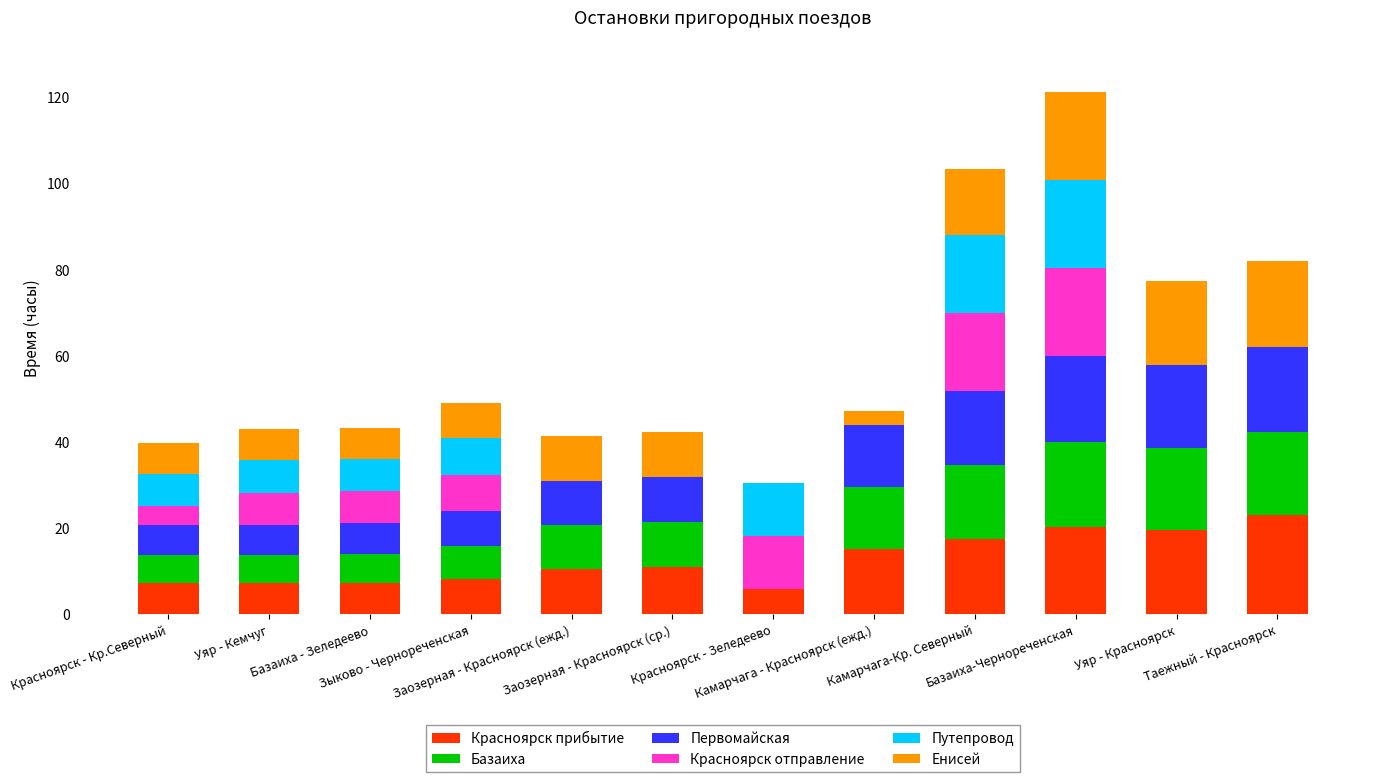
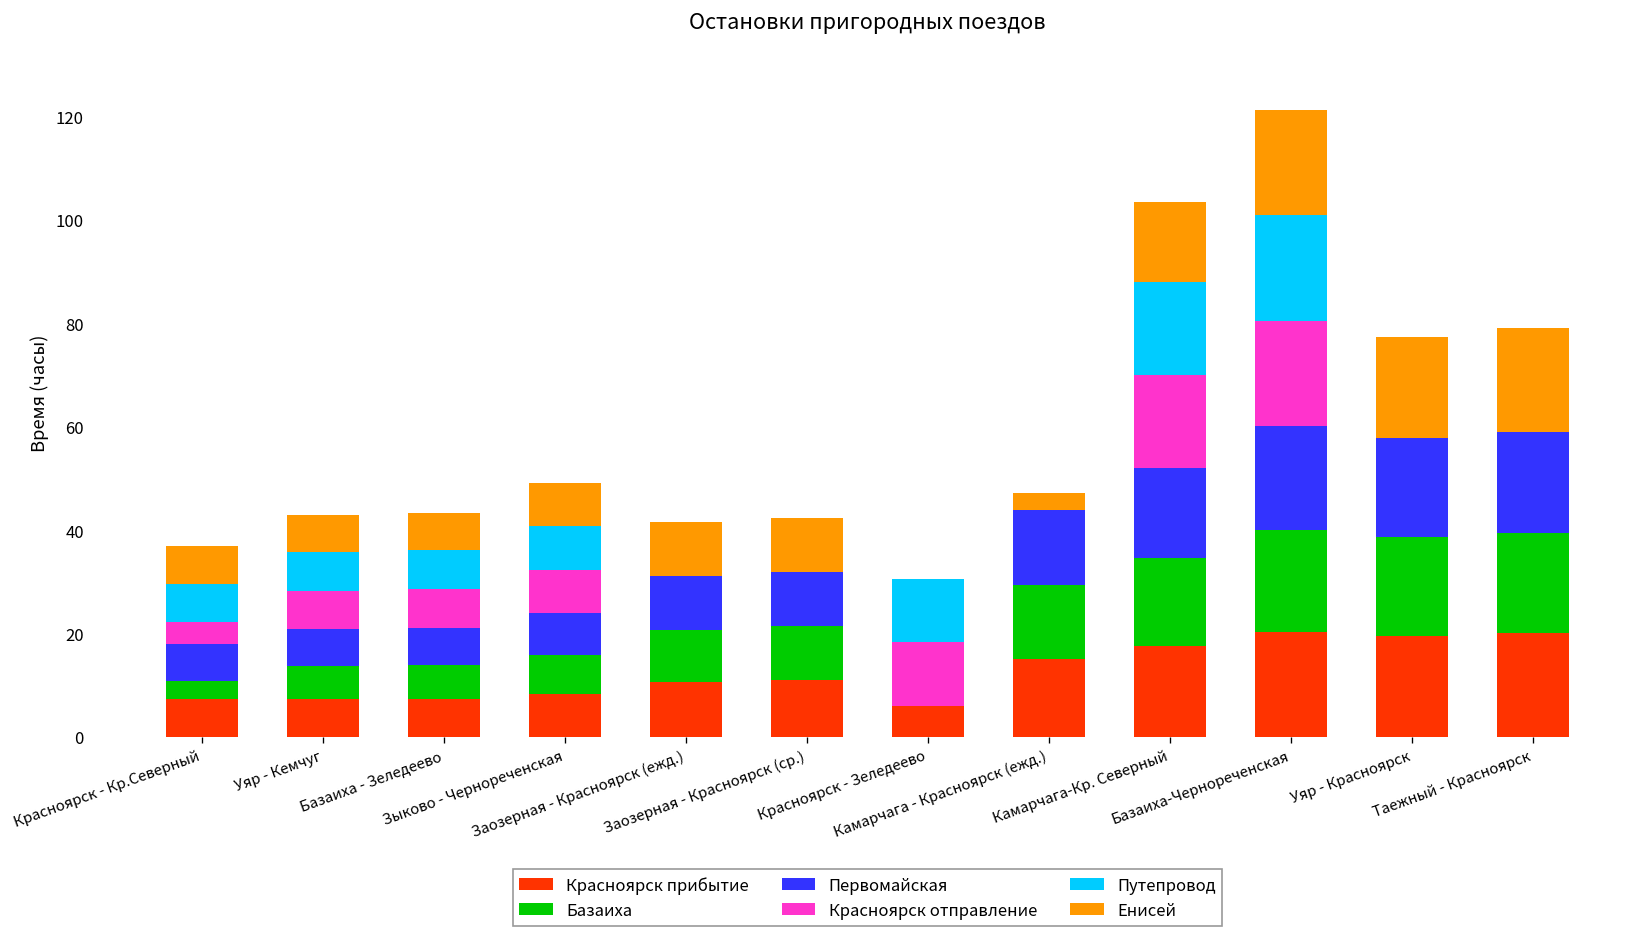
Базаиха, Красноярск - Кр.Северный: 7 -> 4
Красноярск прибытие, Таежный - Красноярск: 23 -> 20
